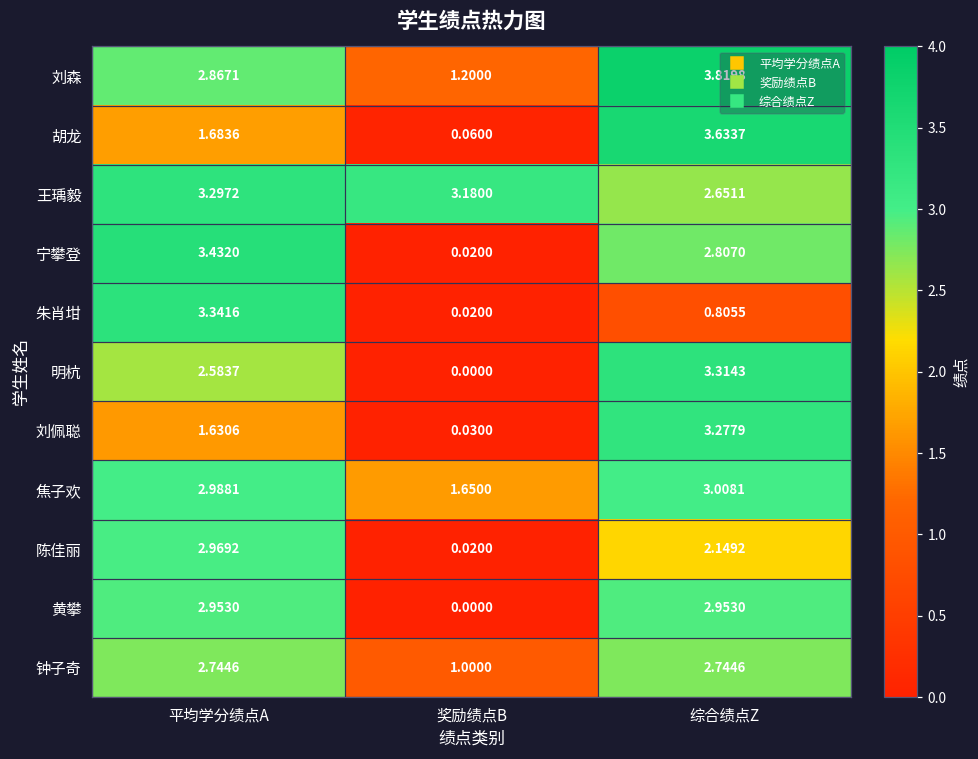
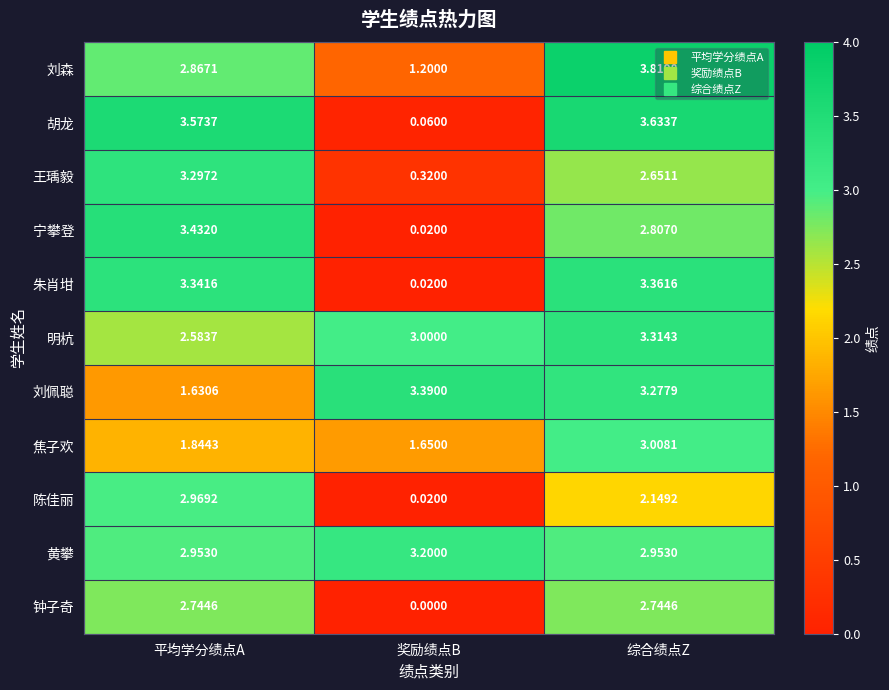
胡龙, 平均学分绩点A: 1.6836 -> 3.5737
王瑀毅, 奖励绩点B: 3.1800 -> 0.3200
朱肖坩, 综合绩点Z: 0.8055 -> 3.3616
明杭, 奖励绩点B: 0.0000 -> 3.0000
刘佩聪, 奖励绩点B: 0.0300 -> 3.3900
焦子欢, 平均学分绩点A: 2.9881 -> 1.8443
黄攀, 奖励绩点B: 0.0000 -> 3.2000
钟子奇, 奖励绩点B: 1.0000 -> 0.0000
